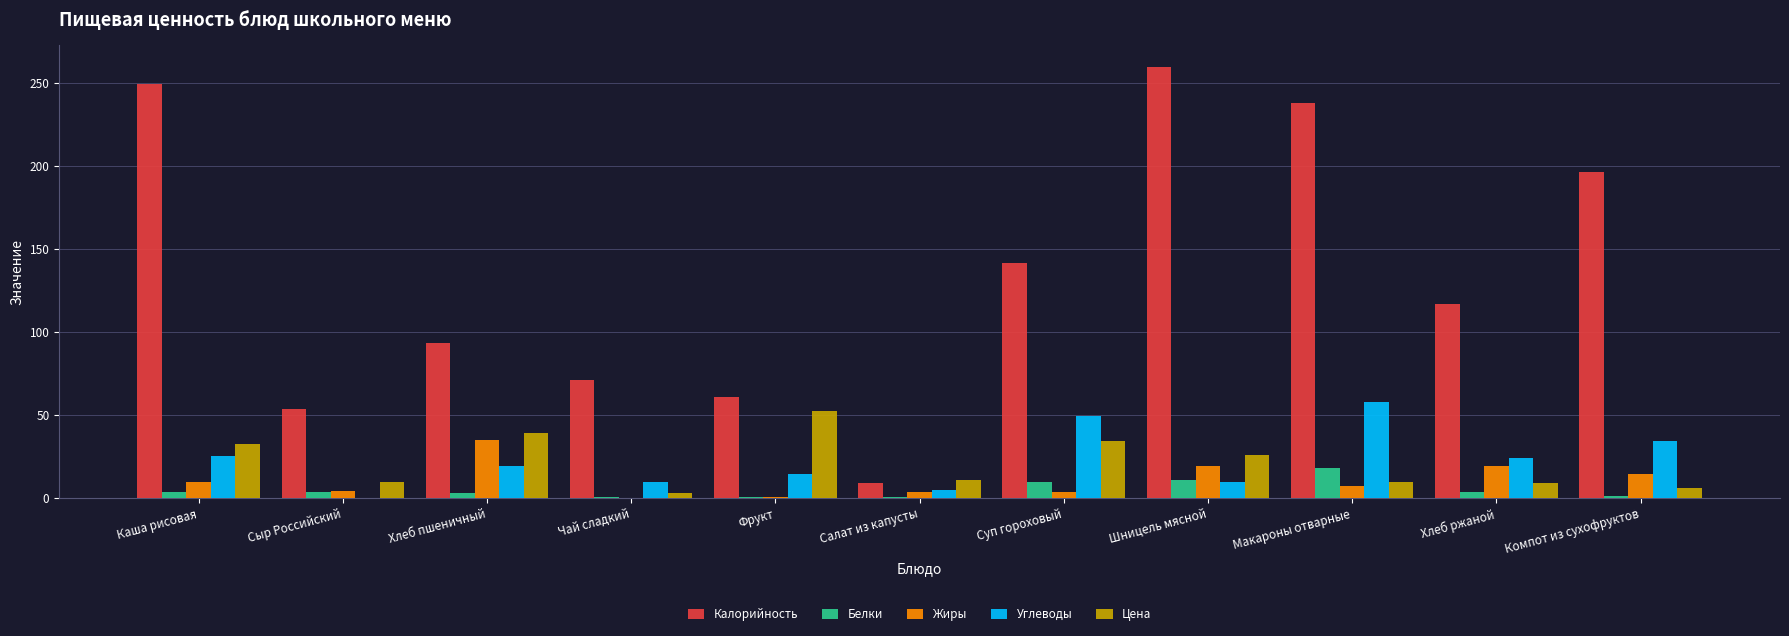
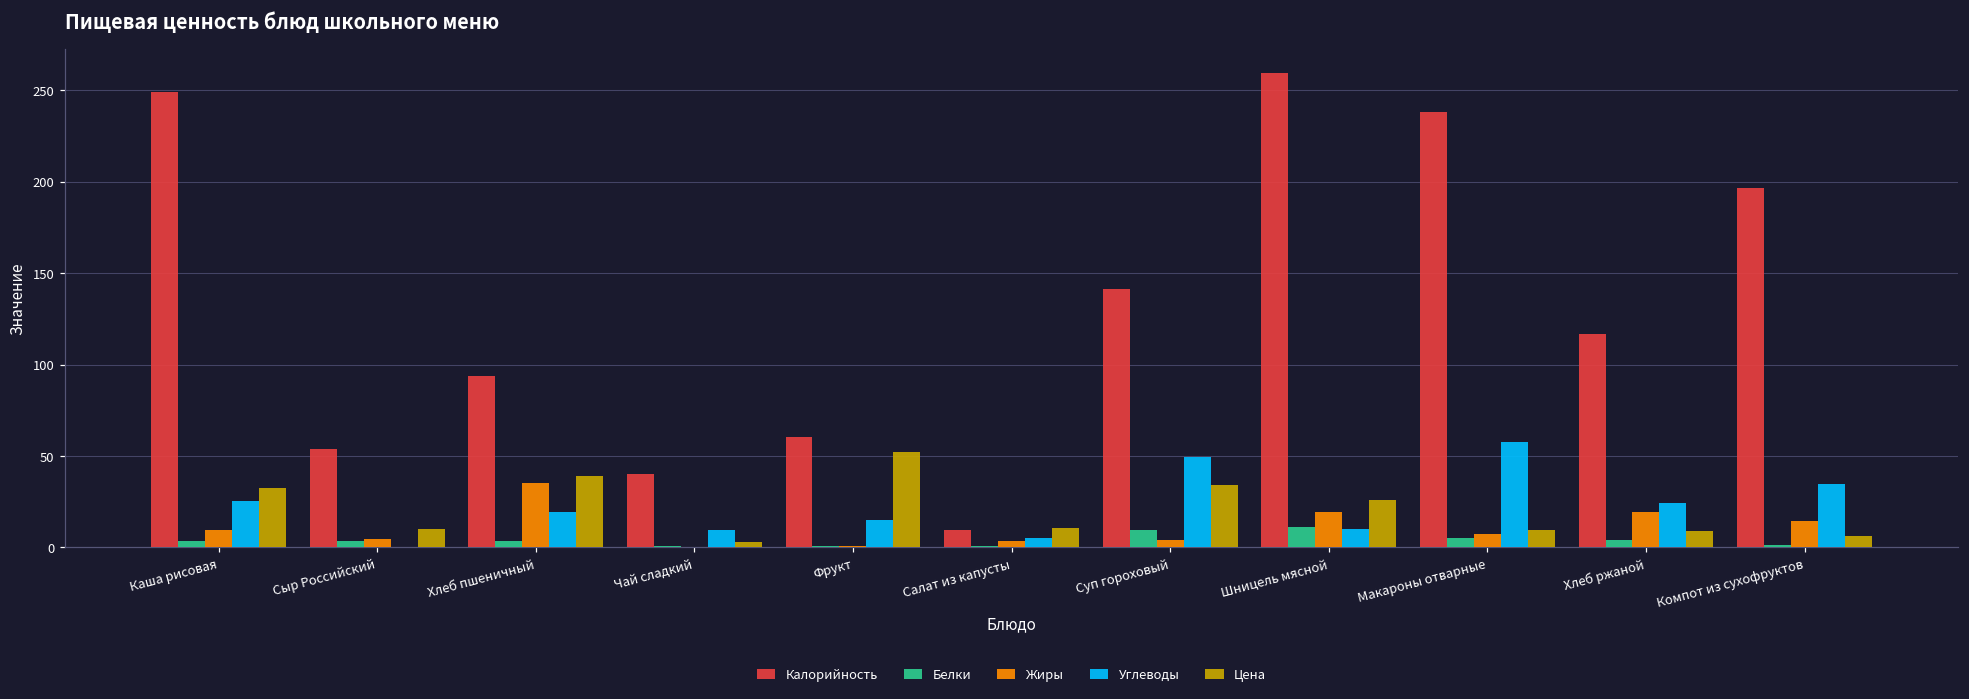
Калорийность, Чай сладкий: 71 -> 40
Белки, Макароны отварные: 18 -> 5
